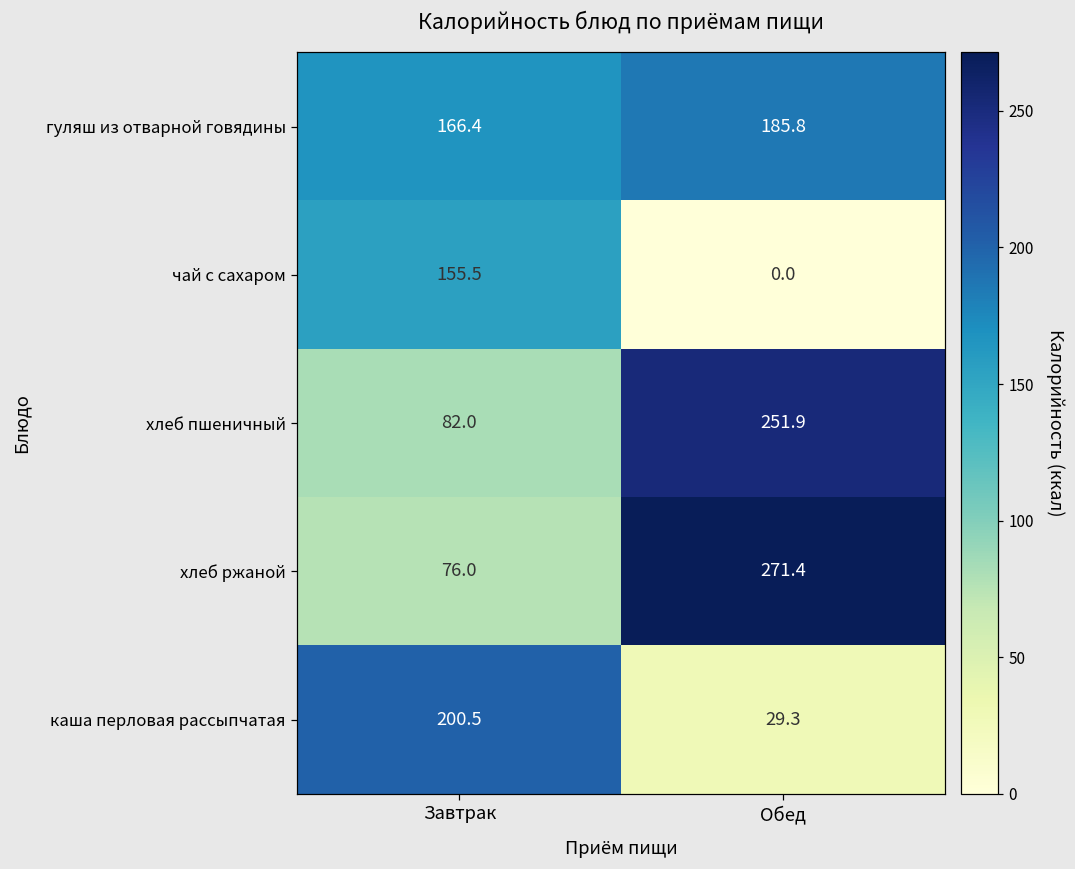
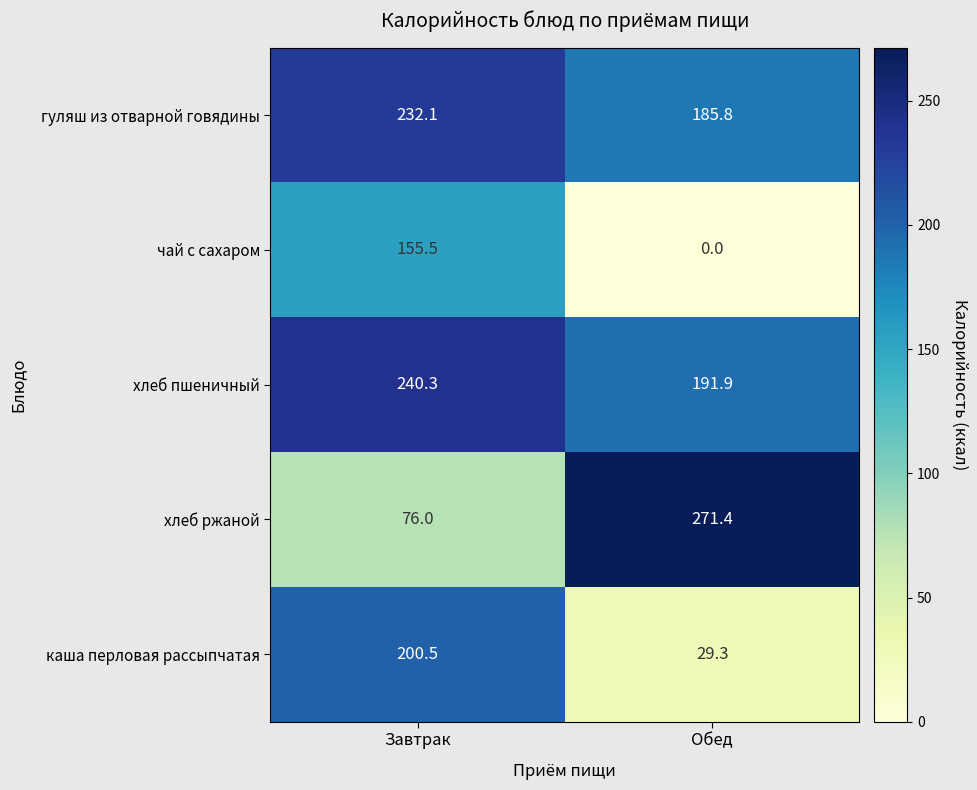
гуляш из отварной говядины, Завтрак: 166.4 -> 232.1
хлеб пшеничный, Завтрак: 82.0 -> 240.3
хлеб пшеничный, Обед: 251.9 -> 191.9
